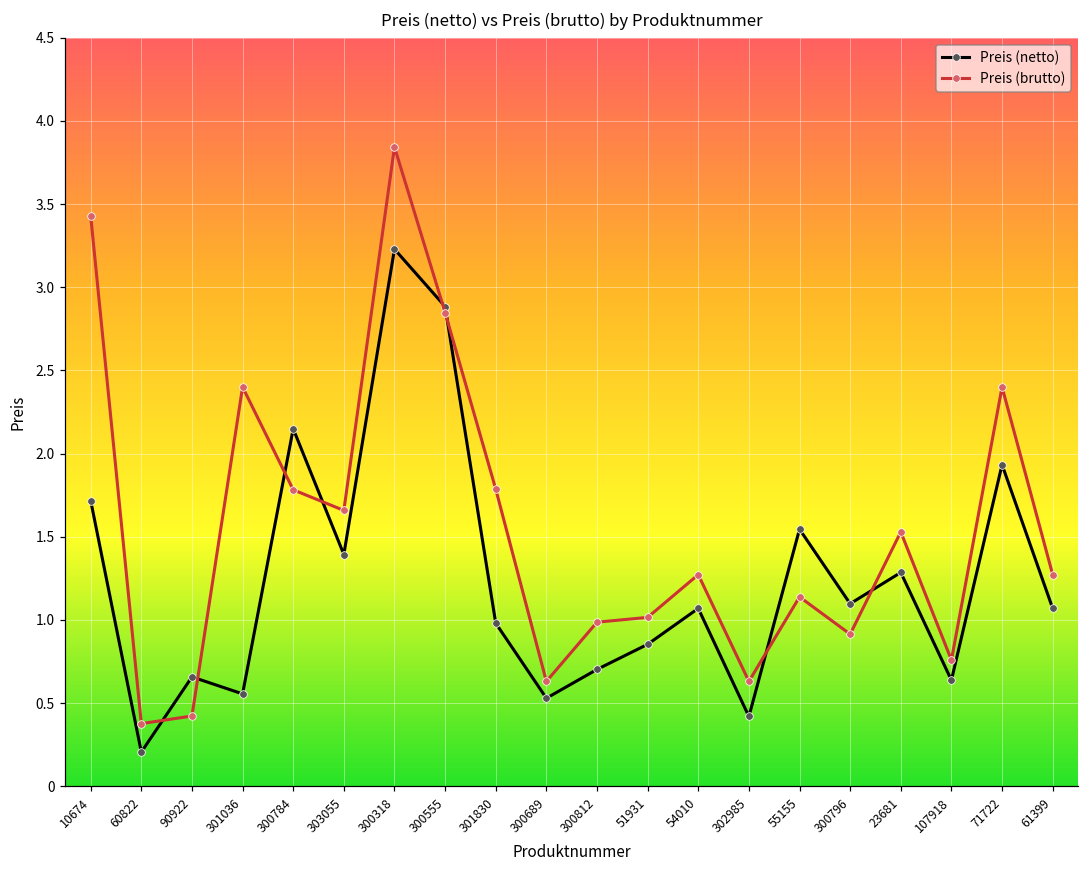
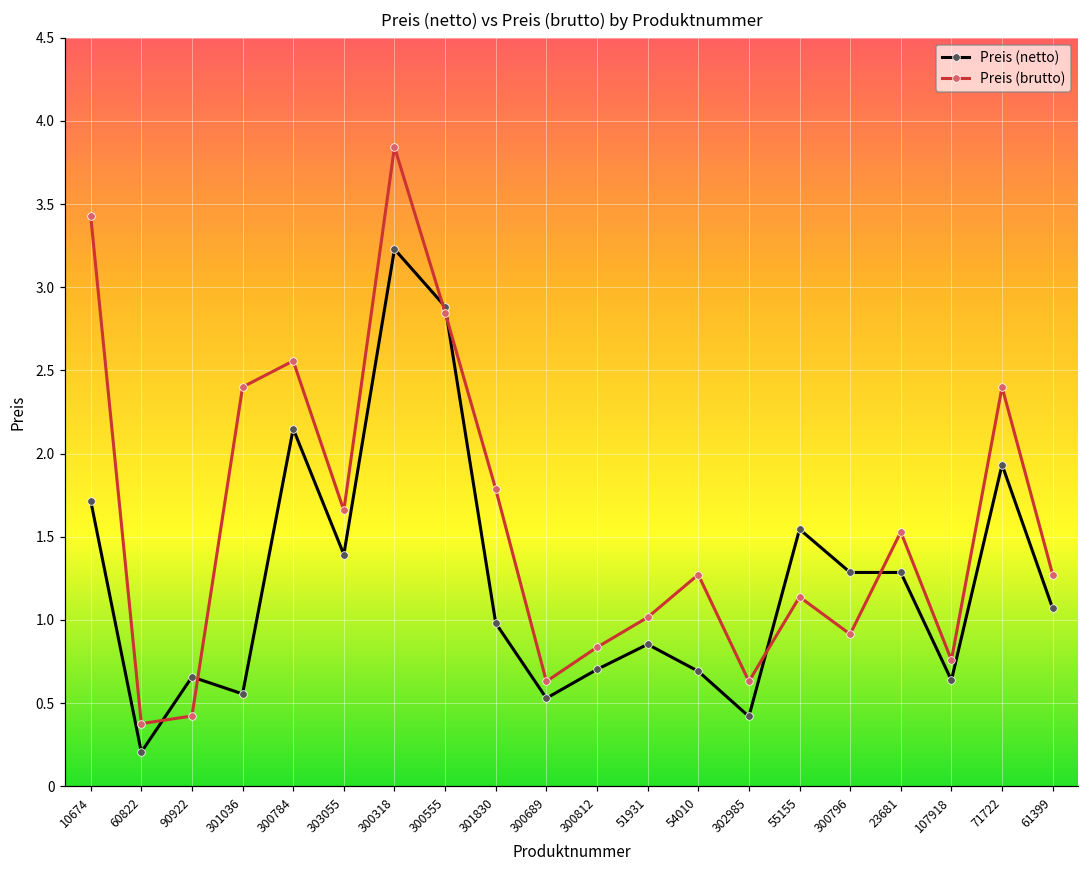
Preis (brutto), 300784: 1.78 -> 2.56
Preis (brutto), 300812: 0.99 -> 0.84
Preis (netto), 54010: 1.07 -> 0.69
Preis (netto), 300796: 1.10 -> 1.29
